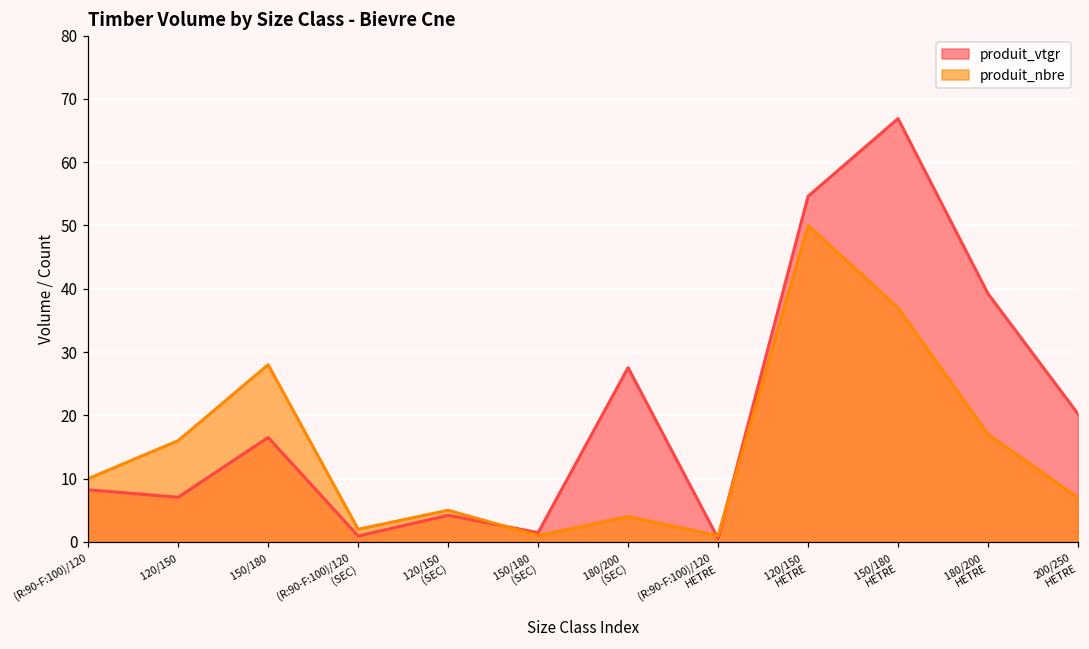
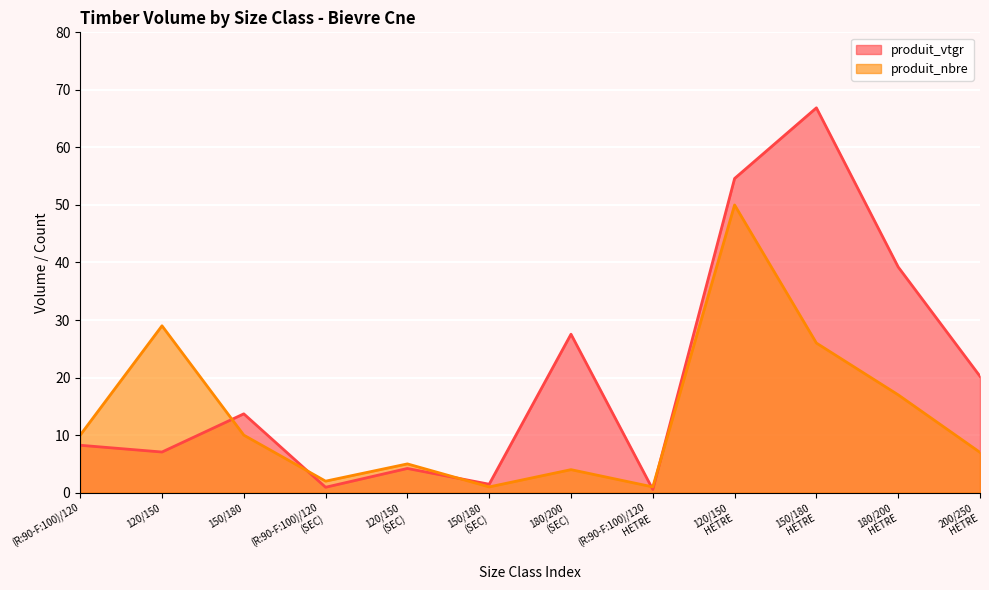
produit_nbre, 120/150: 16 -> 29
produit_vtgr, 150/180: 17 -> 14
produit_nbre, 150/180: 28 -> 10
produit_nbre, 150/180 HETRE: 37 -> 26
